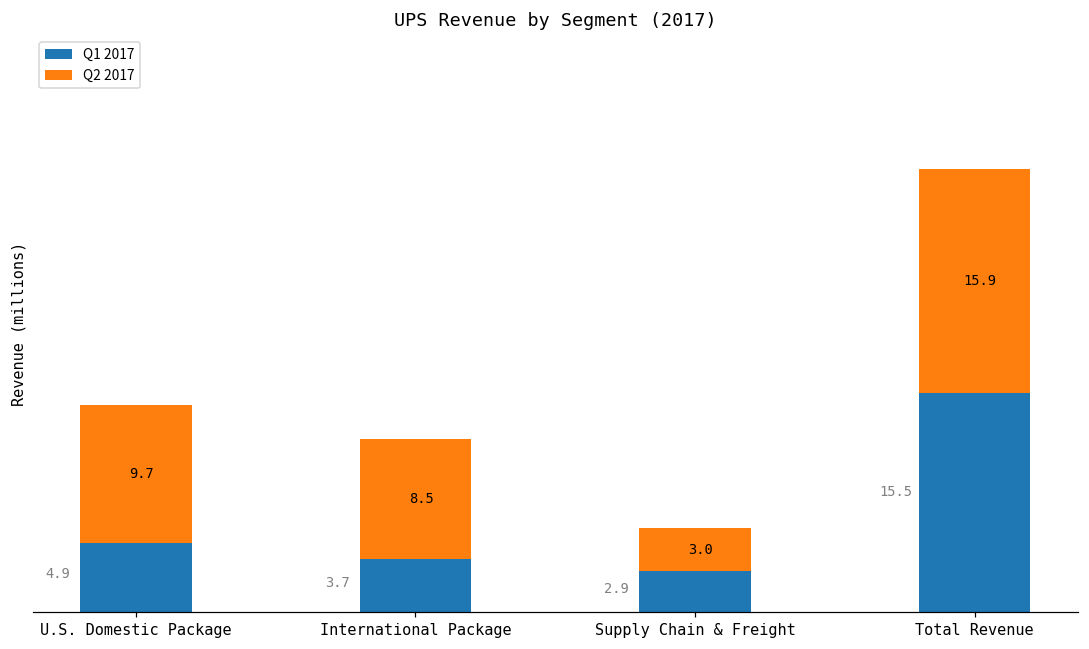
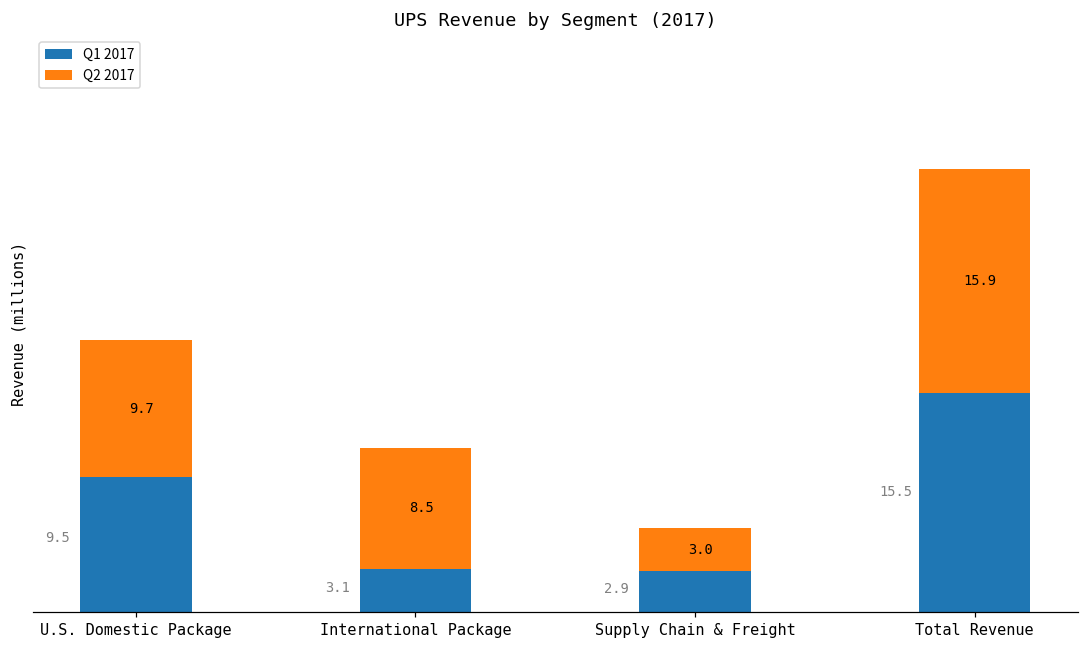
Q1 2017, U.S. Domestic Package: 4.9 -> 9.5
Q1 2017, International Package: 3.7 -> 3.1
